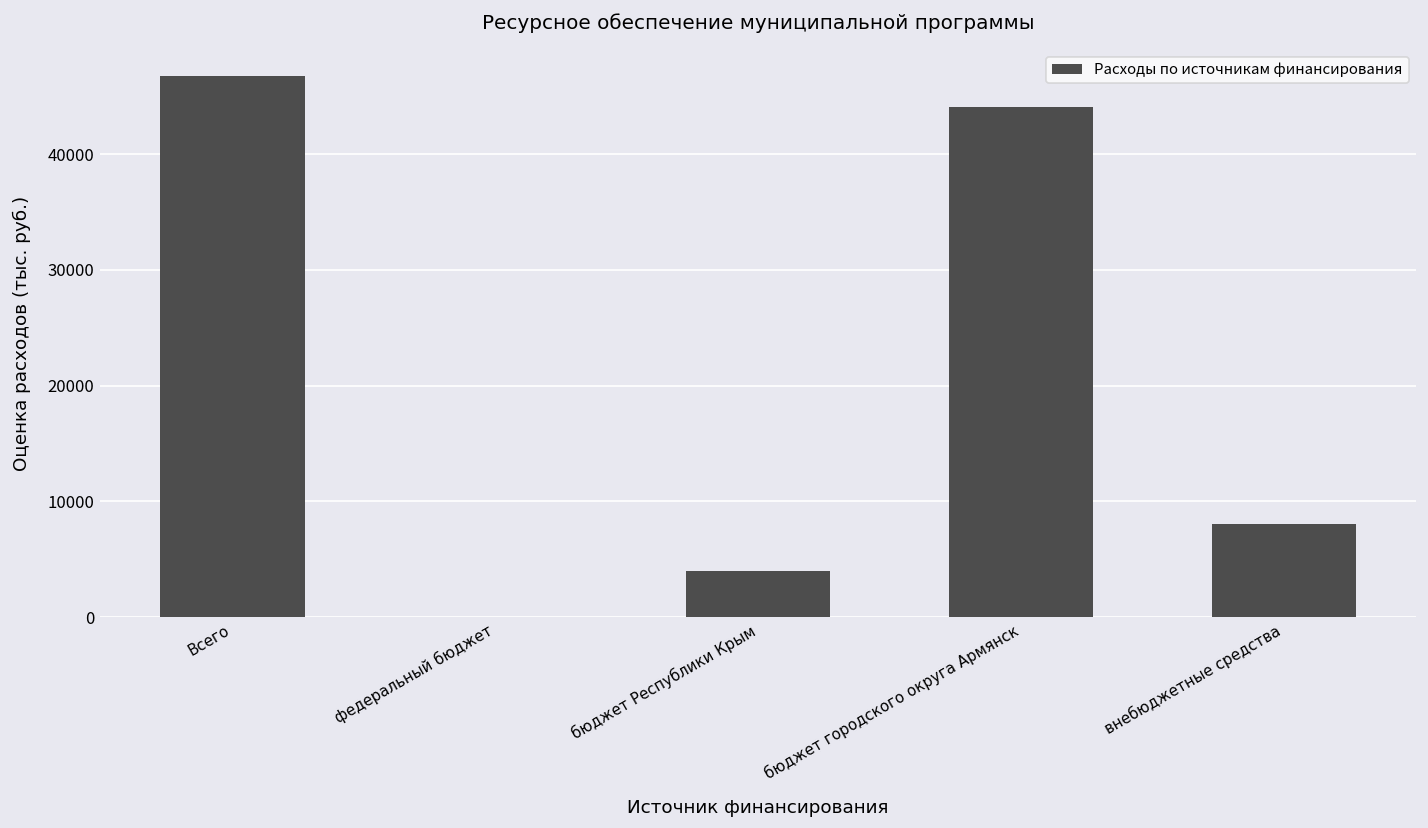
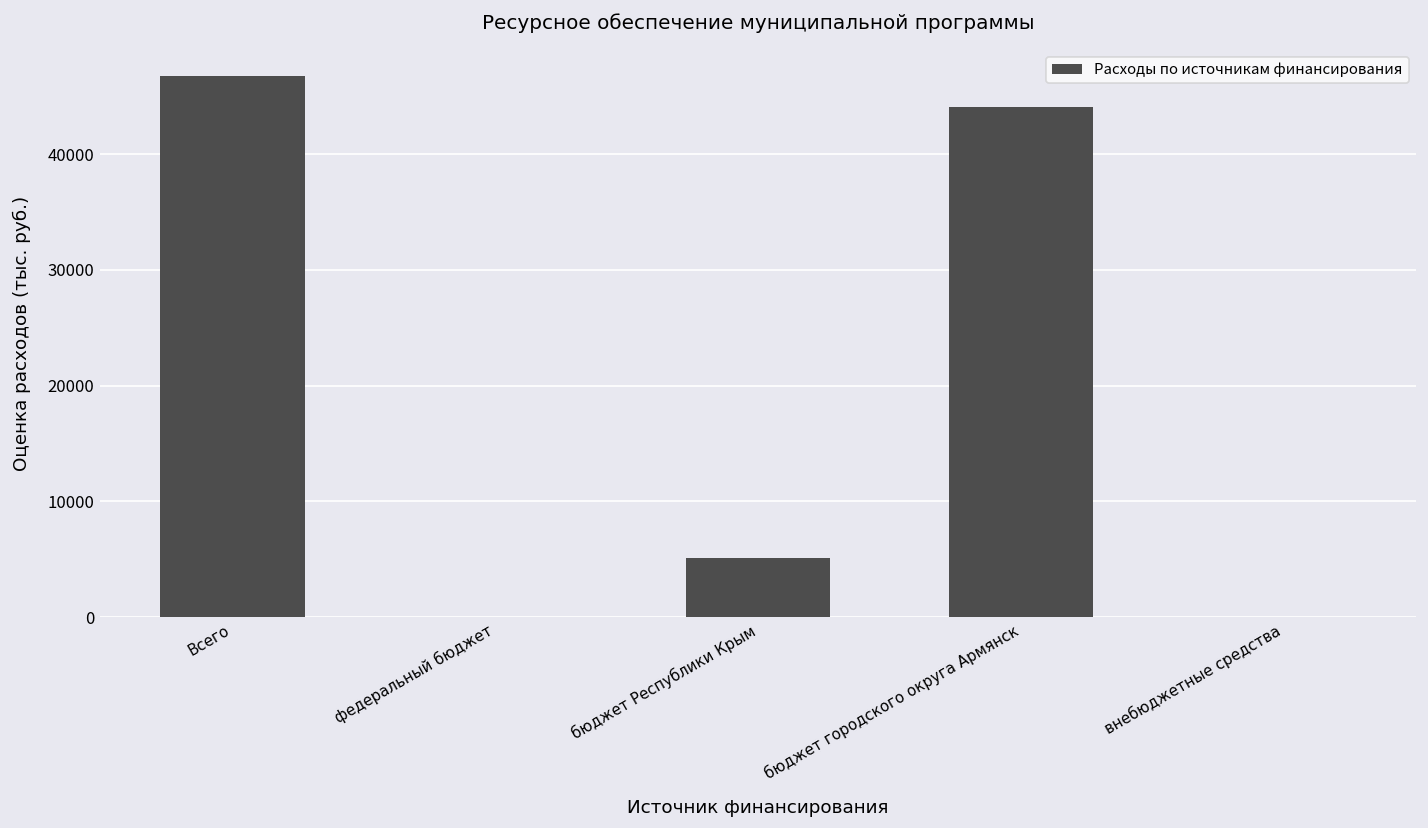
бюджет Республики Крым: 4000 -> 5000
внебюджетные средства: 8000 -> 0
